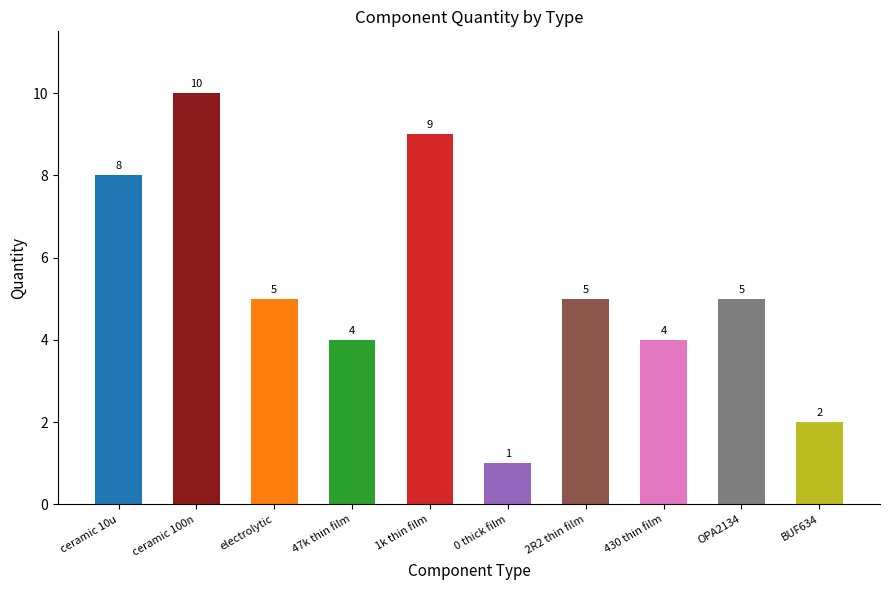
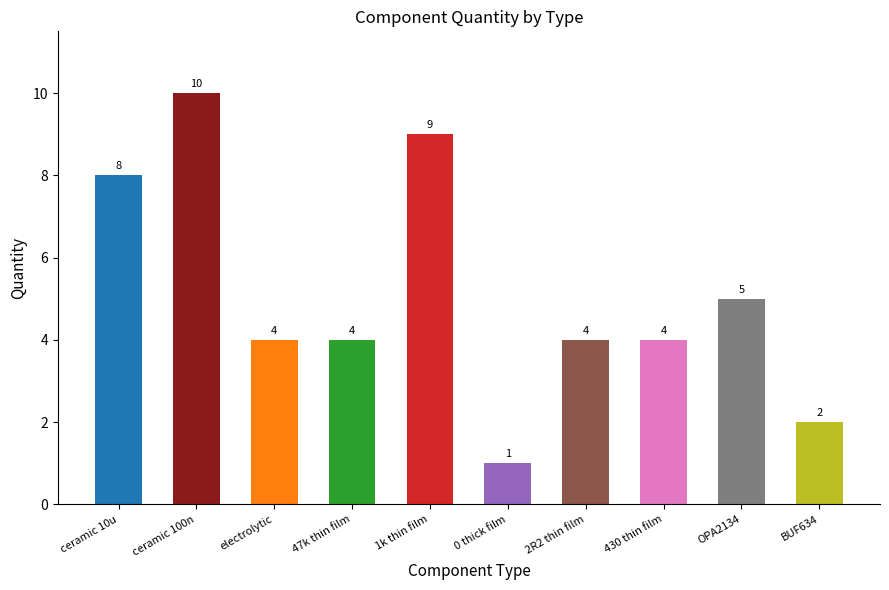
electrolytic: 5 -> 4
2R2 thin film: 5 -> 4
